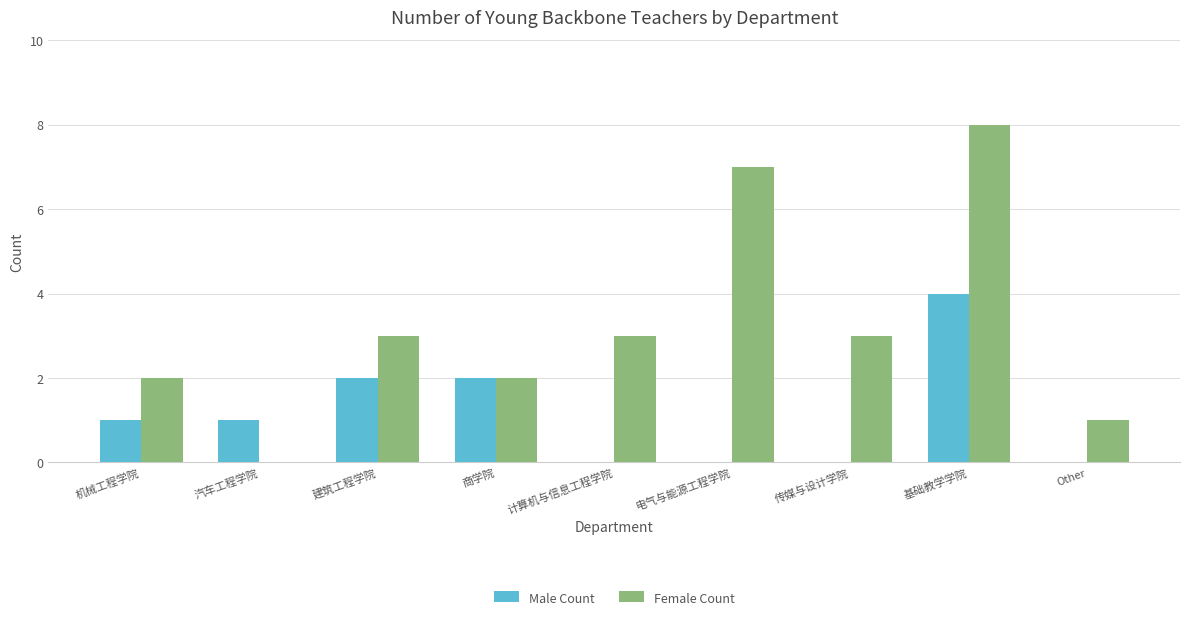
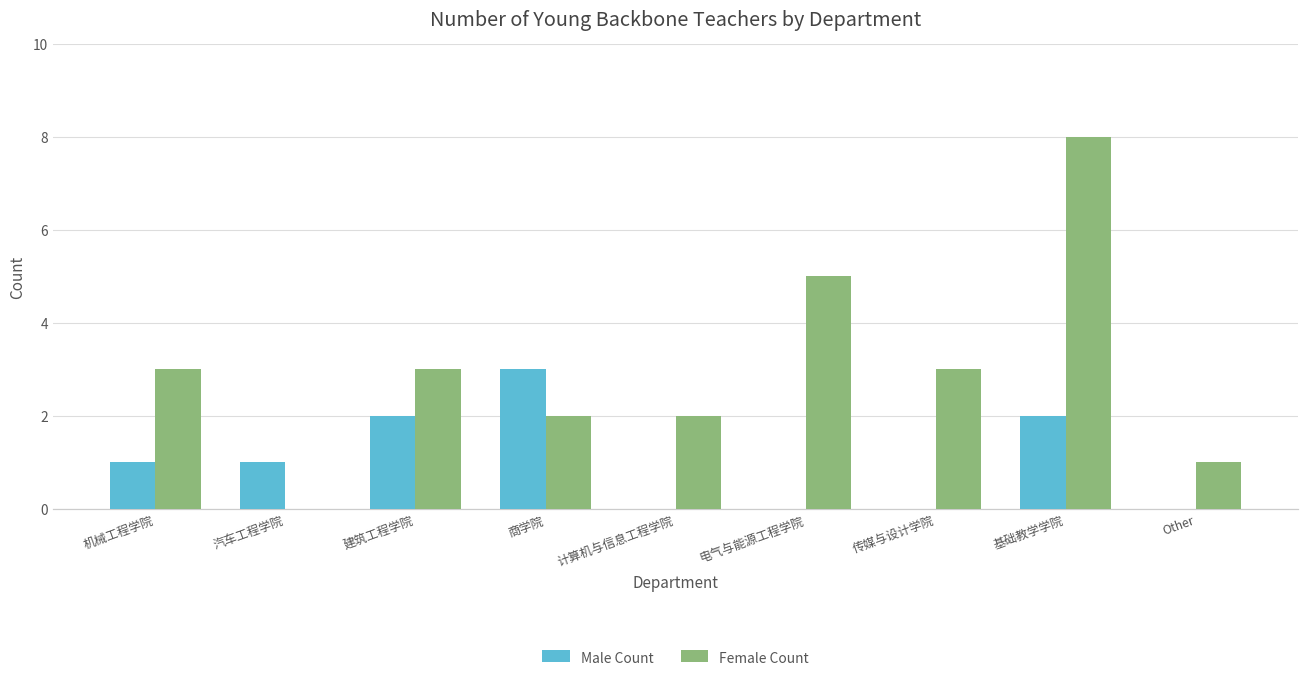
Female Count, 机械工程学院: 2 -> 3
Male Count, 商学院: 2 -> 3
Female Count, 计算机与信息工程学院: 3 -> 2
Female Count, 电气与能源工程学院: 7 -> 5
Male Count, 基础教学学院: 4 -> 2
